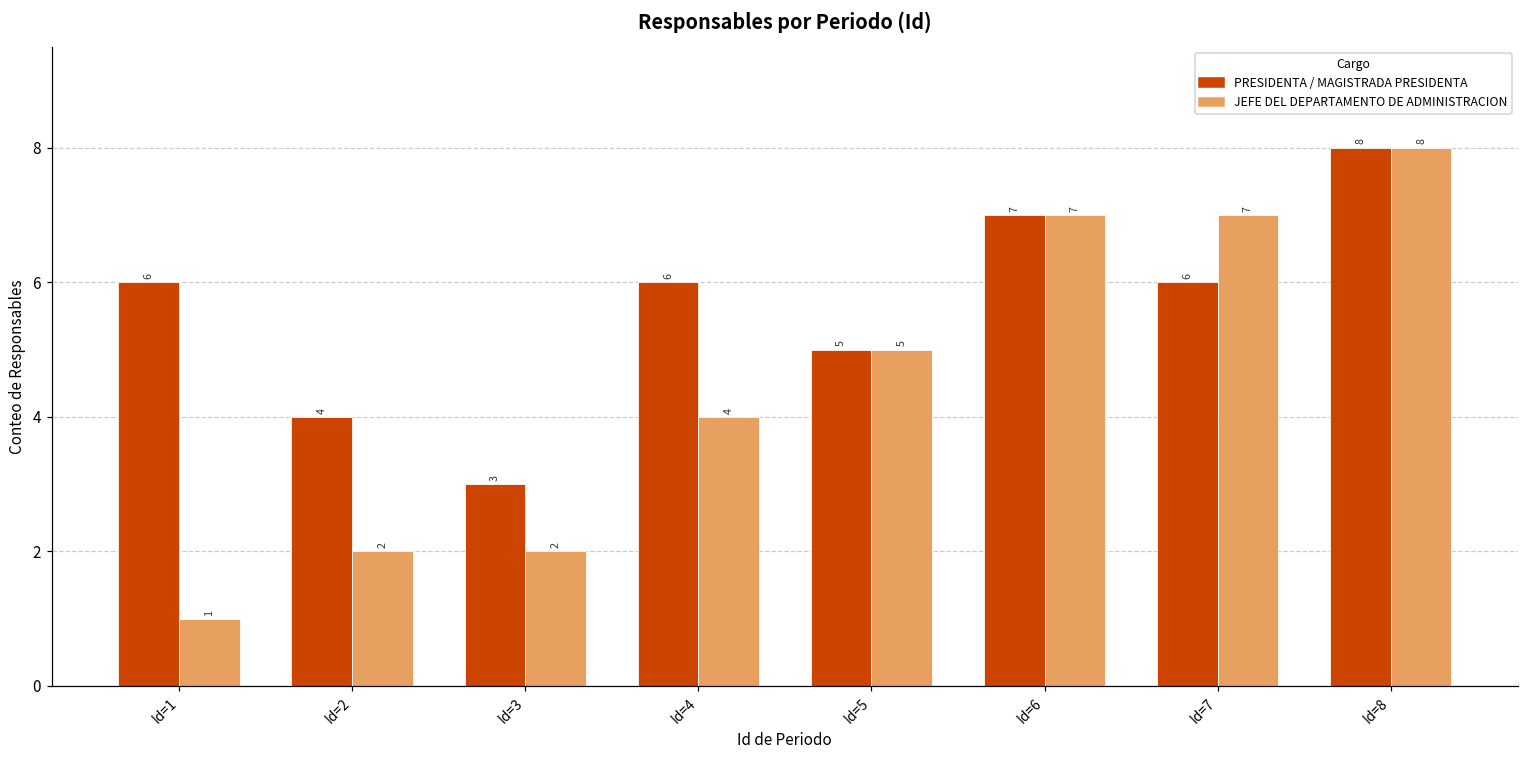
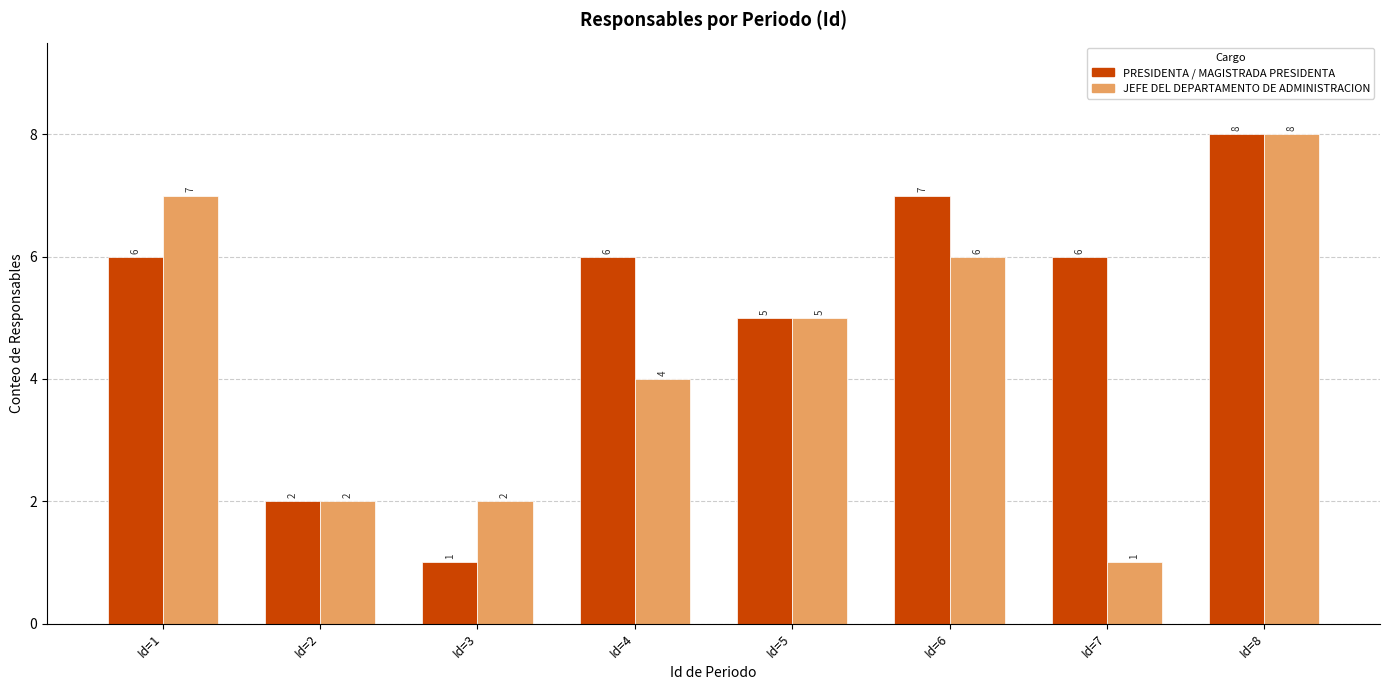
JEFE DEL DEPARTAMENTO DE ADMINISTRACION, Id=1: 1 -> 7
PRESIDENTA / MAGISTRADA PRESIDENTA, Id=2: 4 -> 2
PRESIDENTA / MAGISTRADA PRESIDENTA, Id=3: 3 -> 1
JEFE DEL DEPARTAMENTO DE ADMINISTRACION, Id=6: 7 -> 6
JEFE DEL DEPARTAMENTO DE ADMINISTRACION, Id=7: 7 -> 1
